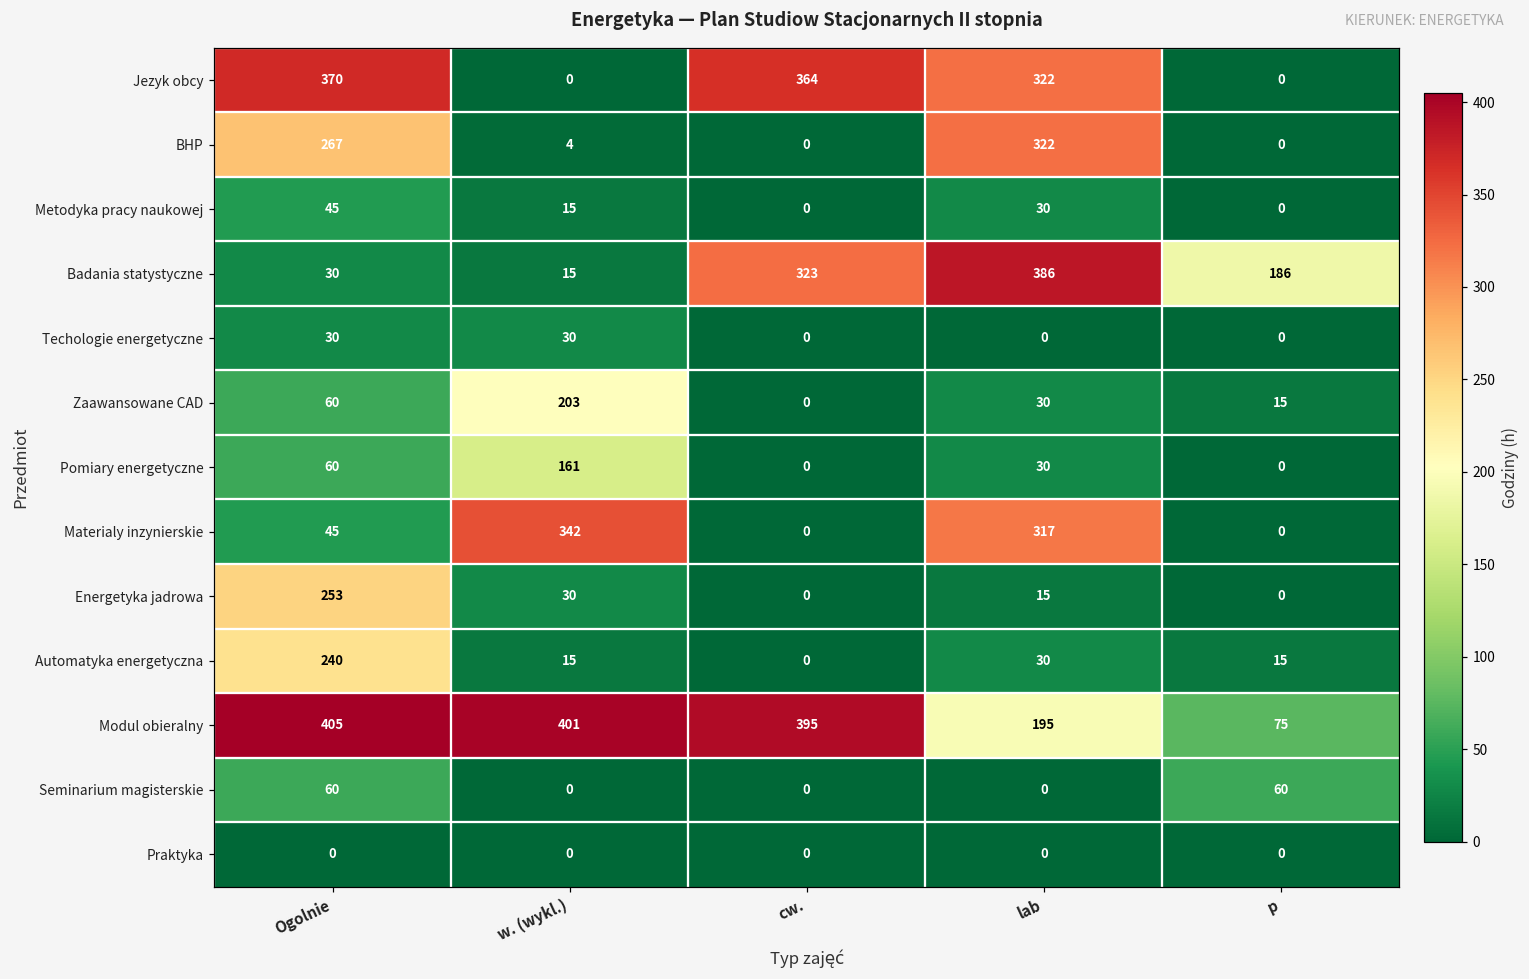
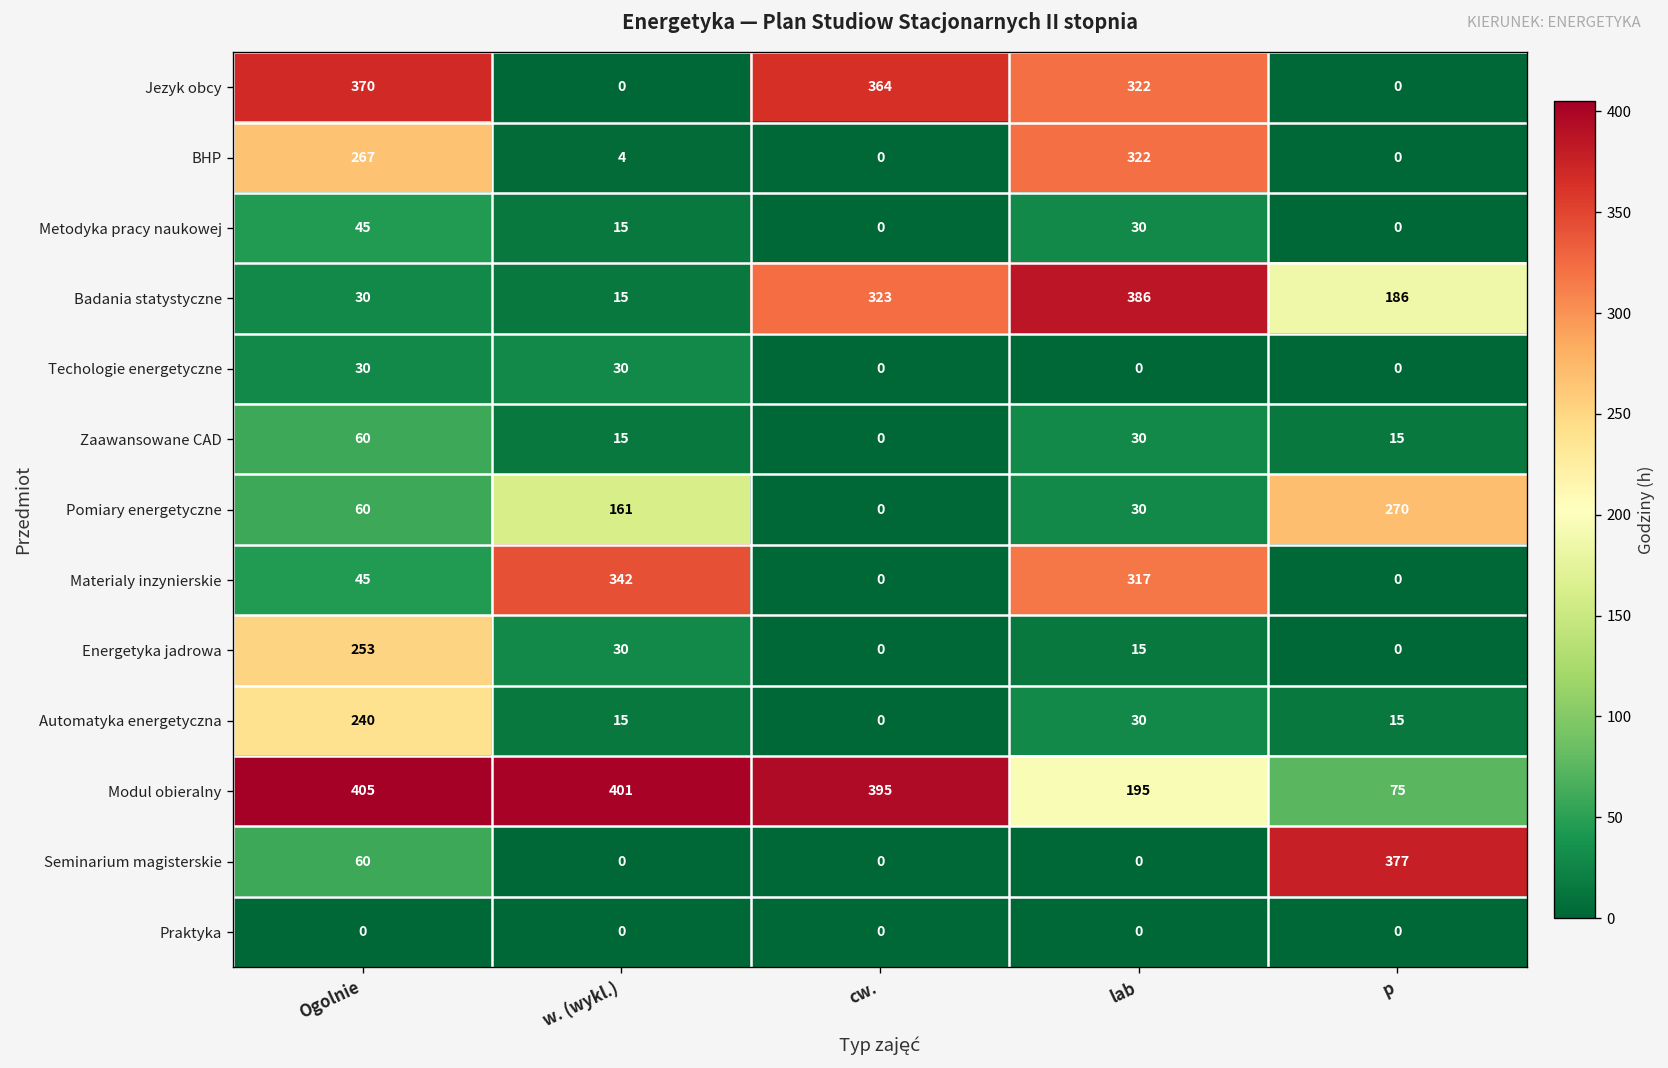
Zaawansowane CAD, w. (wykl.): 203 -> 15
Pomiary energetyczne, p: 0 -> 270
Seminarium magisterskie, p: 60 -> 377
